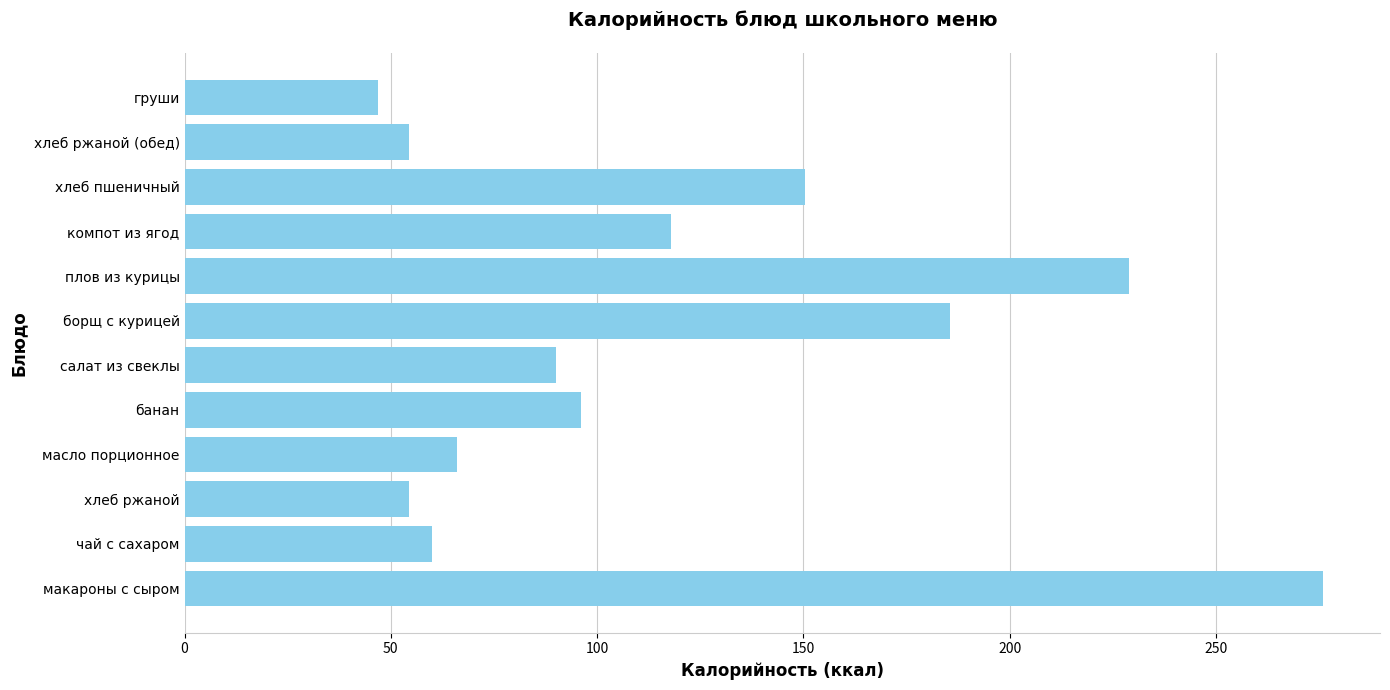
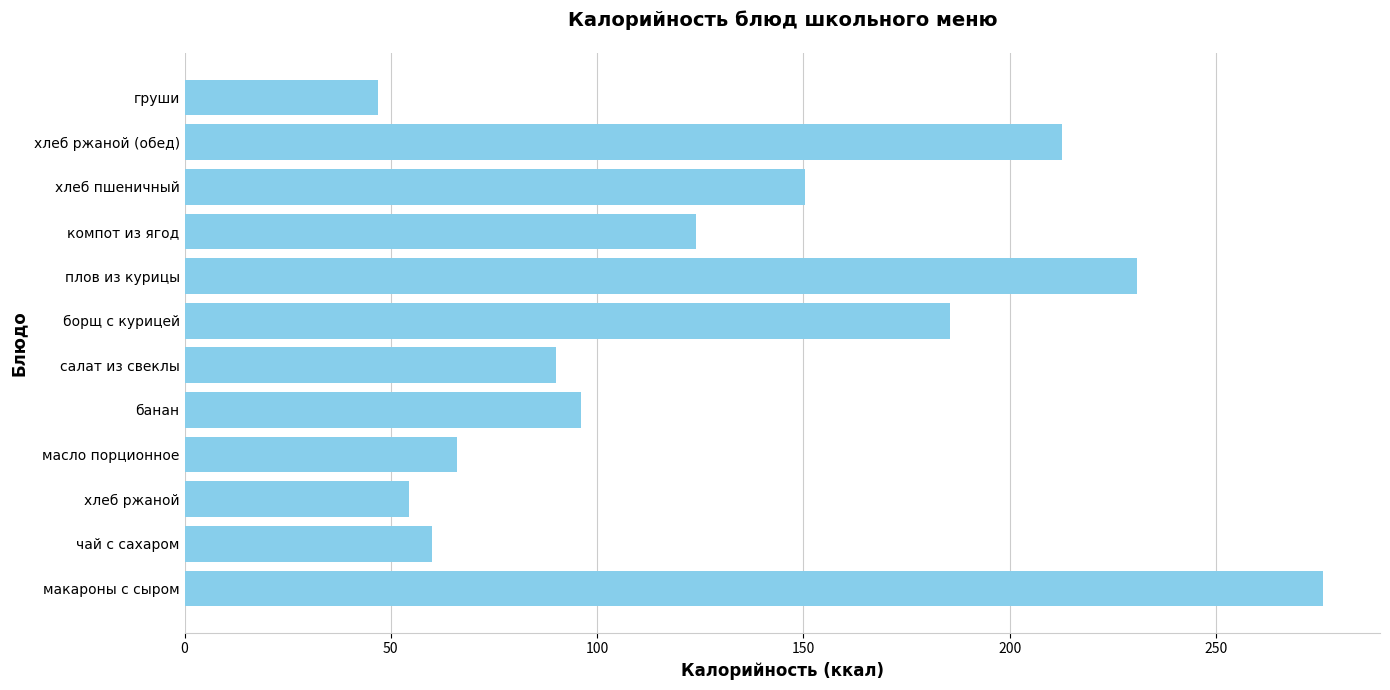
хлеб ржаной (обед): 54 -> 213
компот из ягод: 118 -> 124
плов из курицы: 229 -> 231
